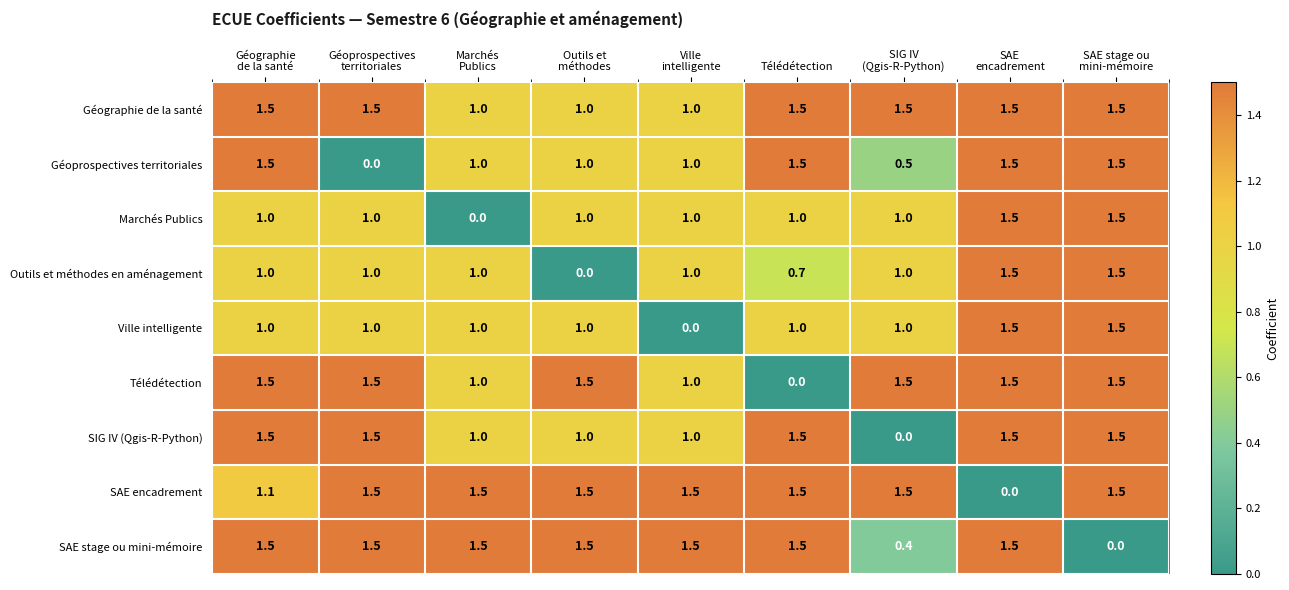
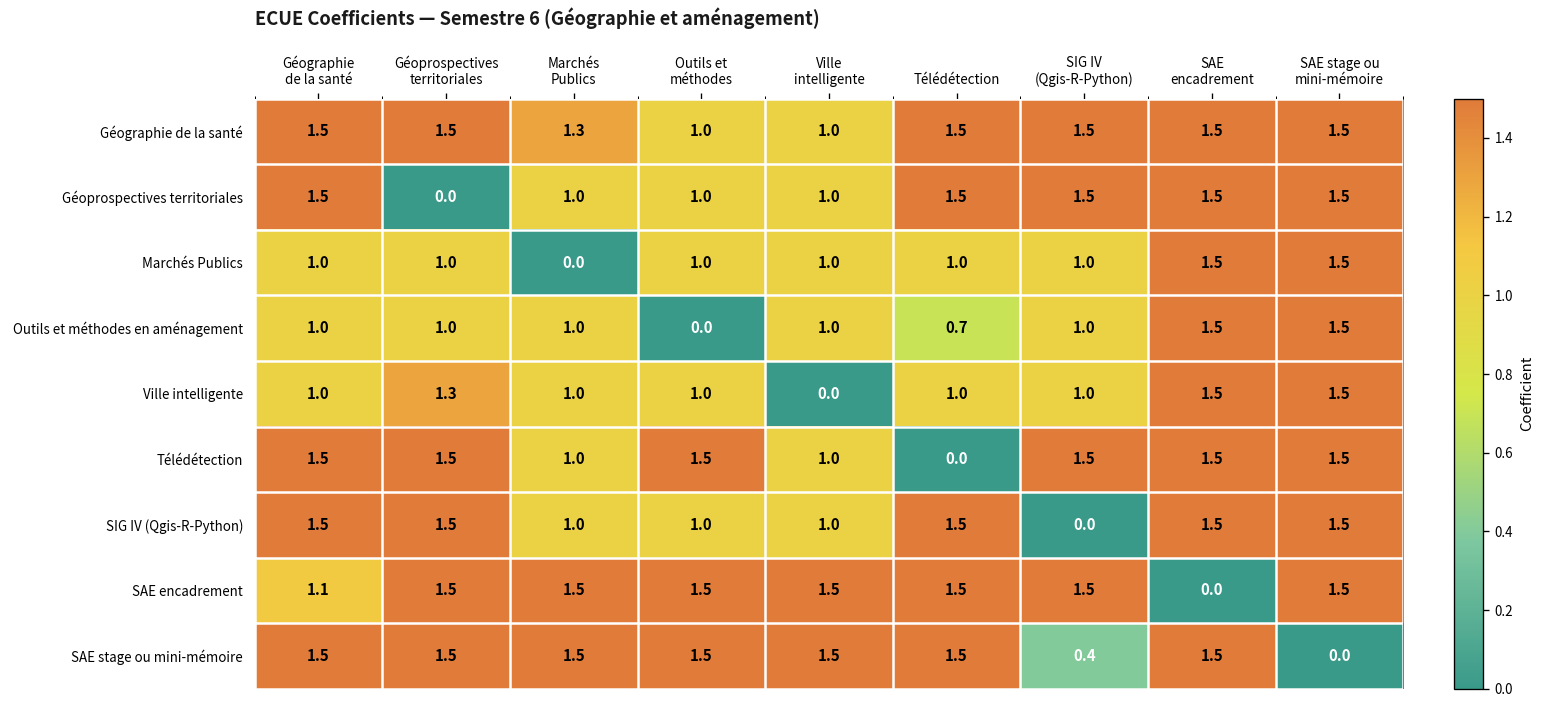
Géographie de la santé, Marchés Publics: 1.0 -> 1.3
Géoprospectives territoriales, SIG IV (Qgis-R-Python): 0.5 -> 1.5
Ville intelligente, Géoprospectives territoriales: 1.0 -> 1.3
